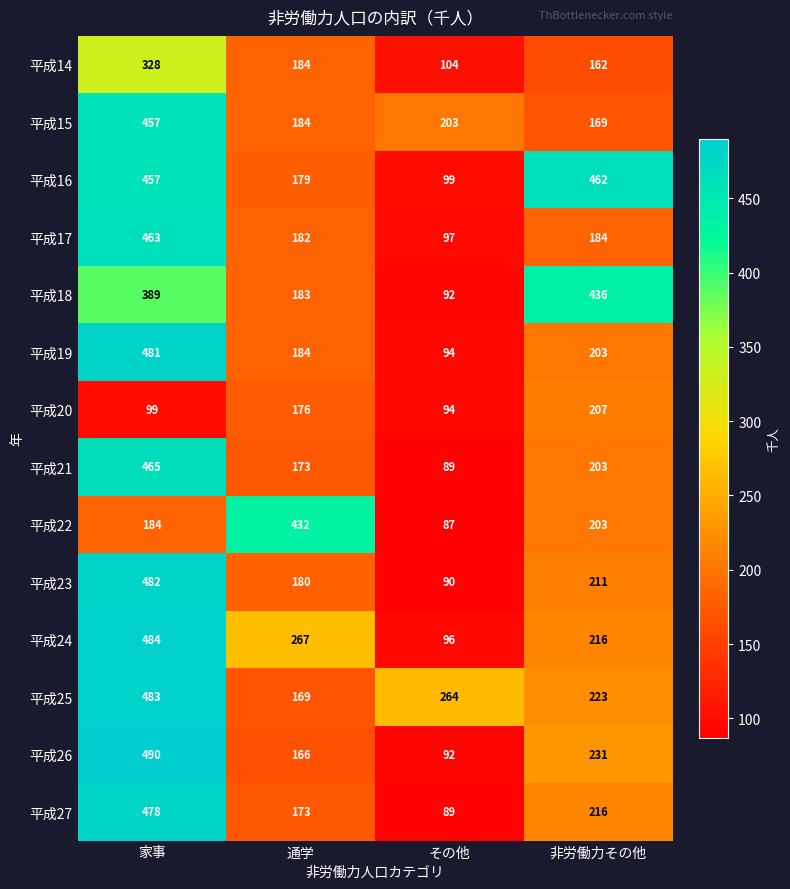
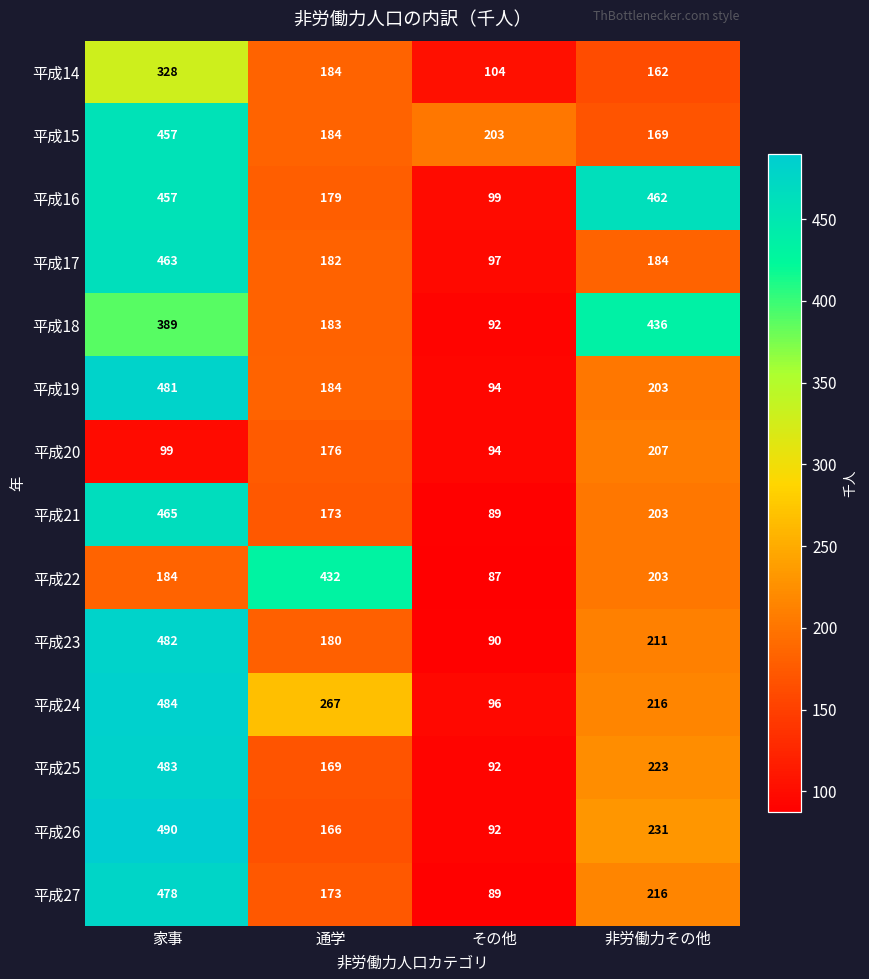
平成25, その他: 264 -> 92
